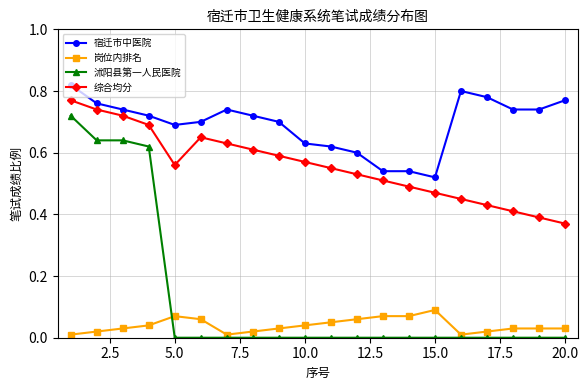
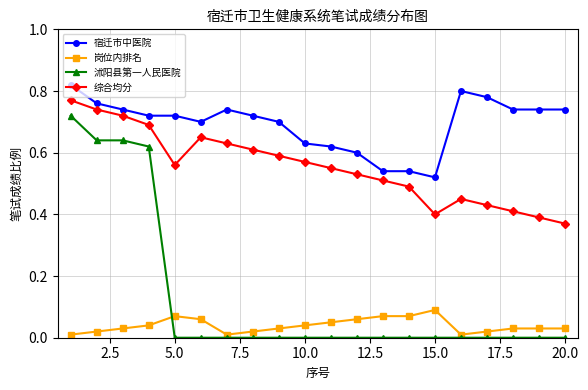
宿迁市中医院, 5.0: 0.69 -> 0.72
综合均分, 15.0: 0.47 -> 0.40
宿迁市中医院, 20.0: 0.77 -> 0.74
